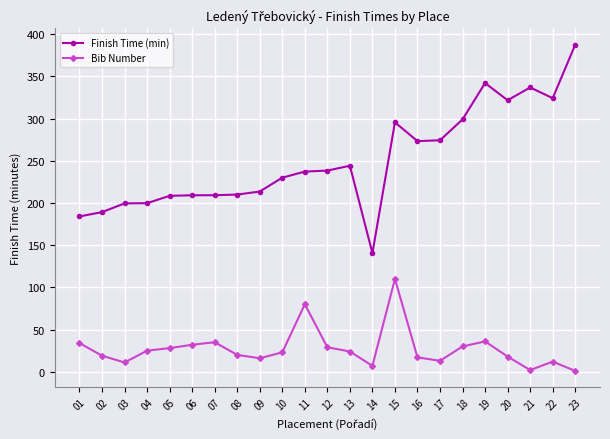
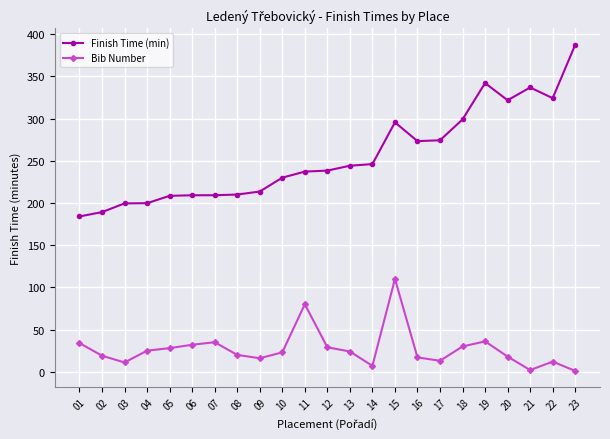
Finish Time (min), 14: 140 -> 250
